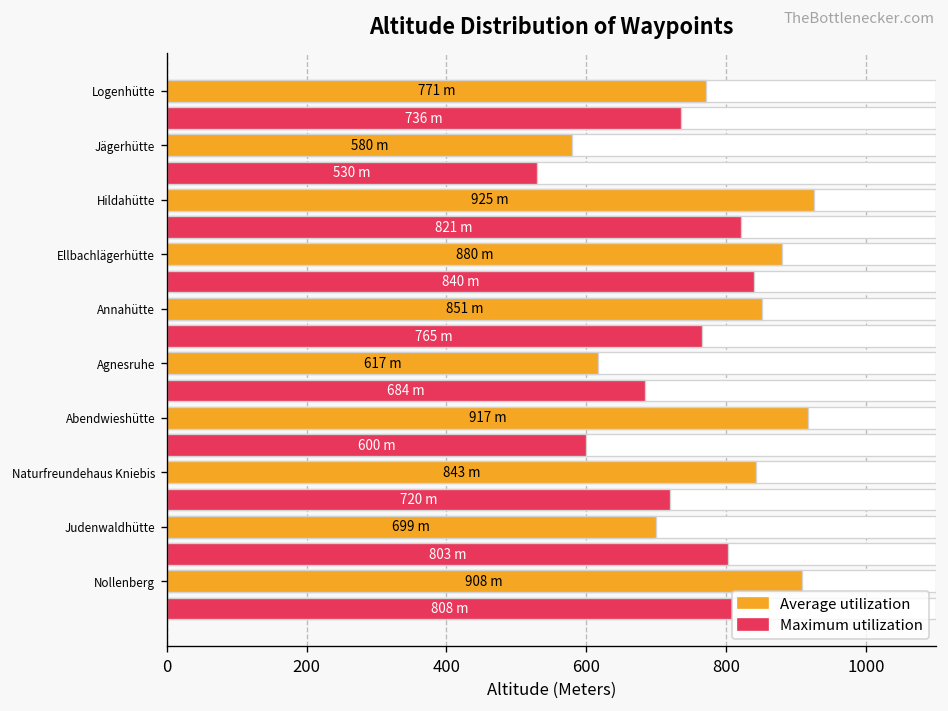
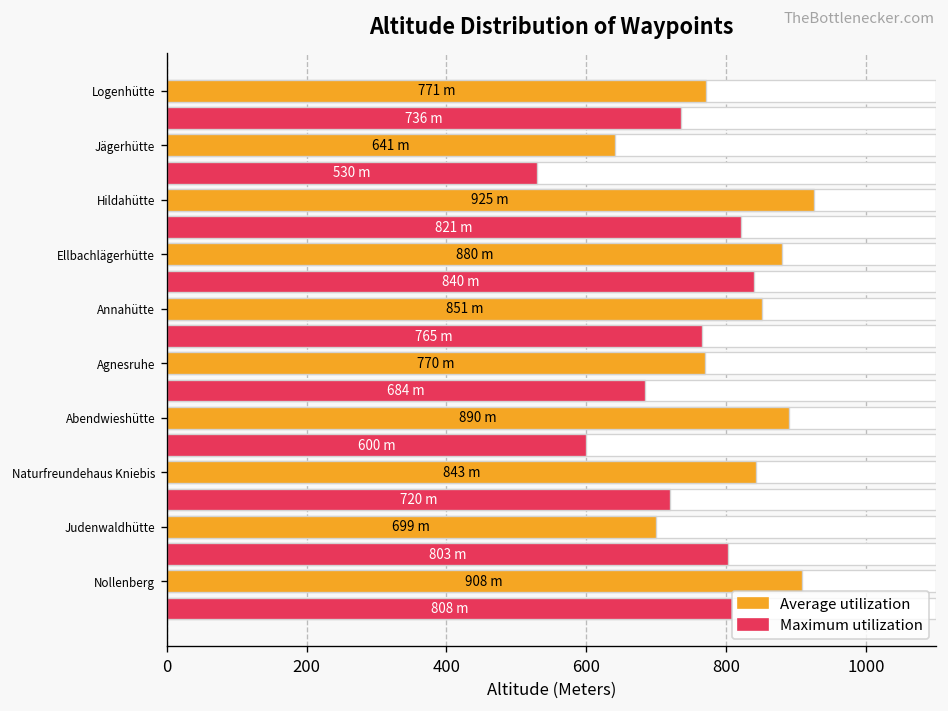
Average utilization, Jägerhütte: 580 -> 641
Average utilization, Agnesruhe: 617 -> 770
Average utilization, Abendwieshütte: 917 -> 890
